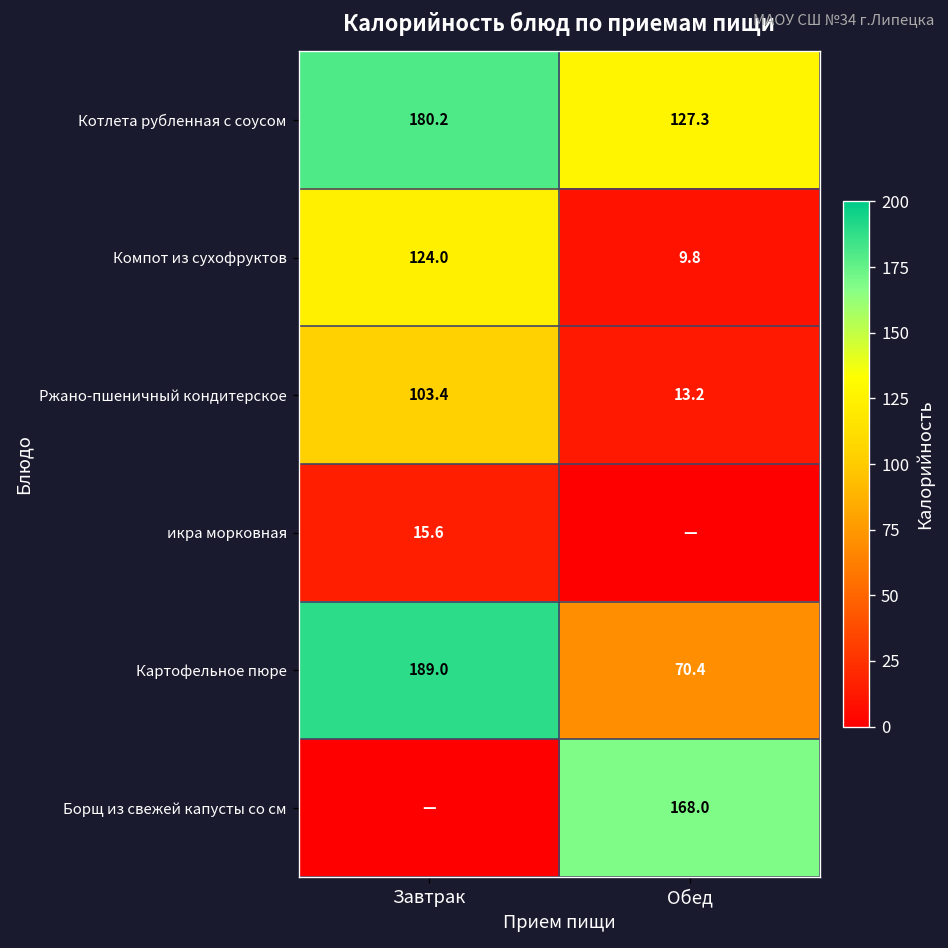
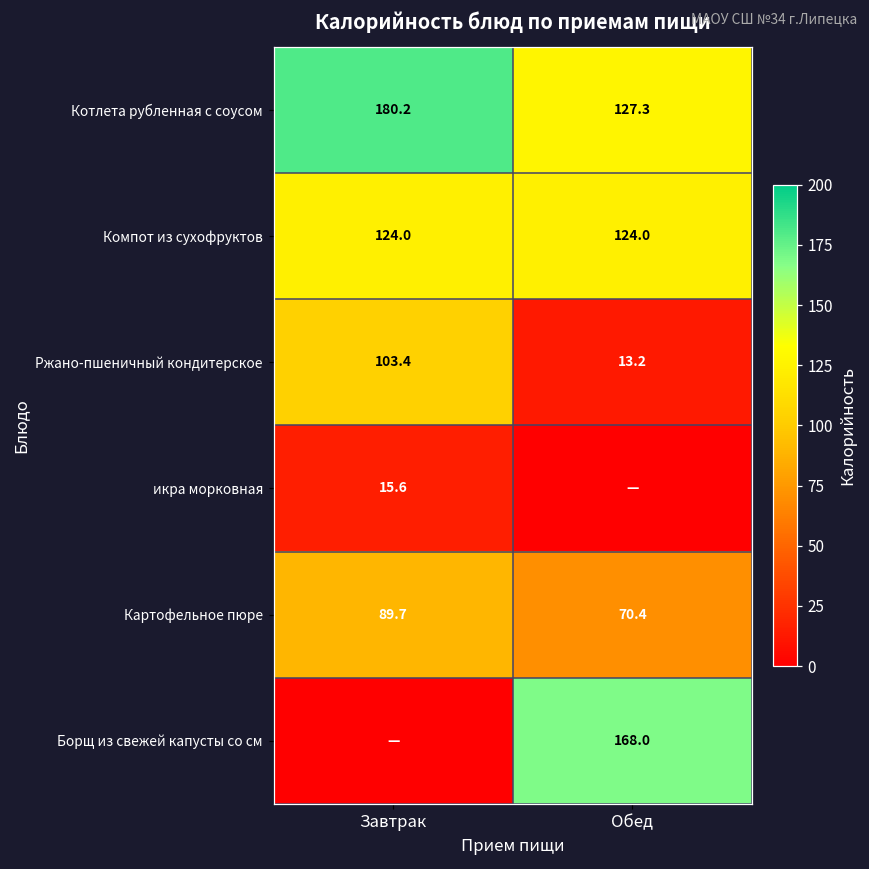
Компот из сухофруктов, Обед: 9.8 -> 124.0
Картофельное пюре, Завтрак: 189.0 -> 89.7
